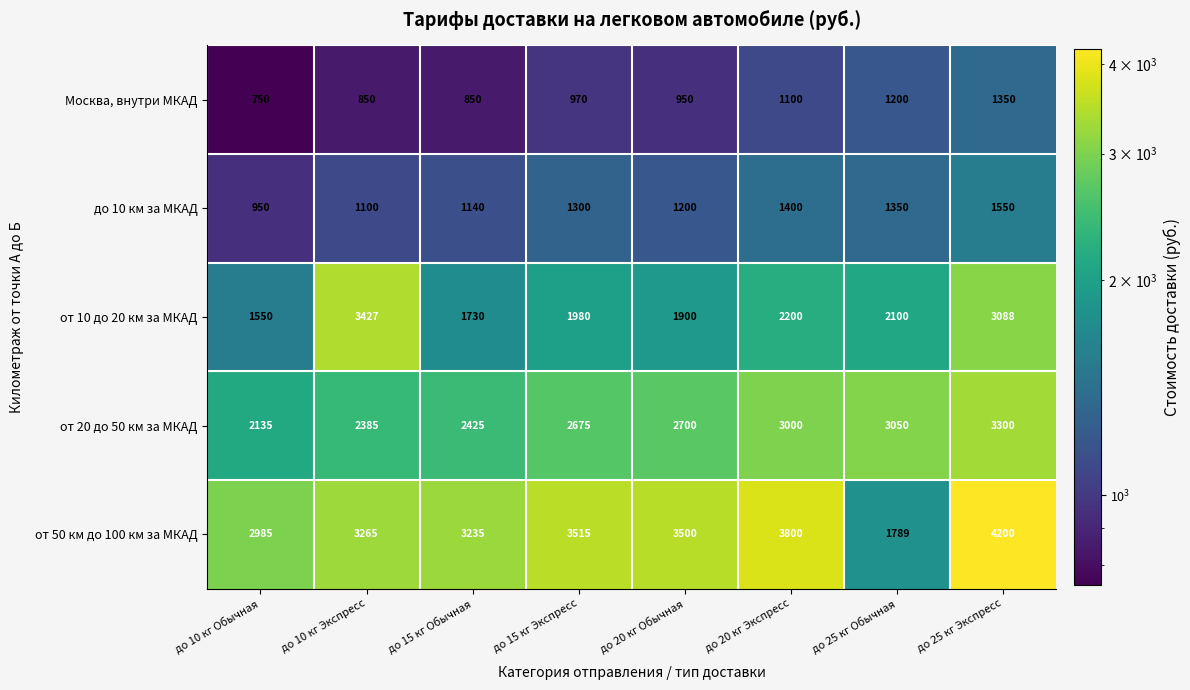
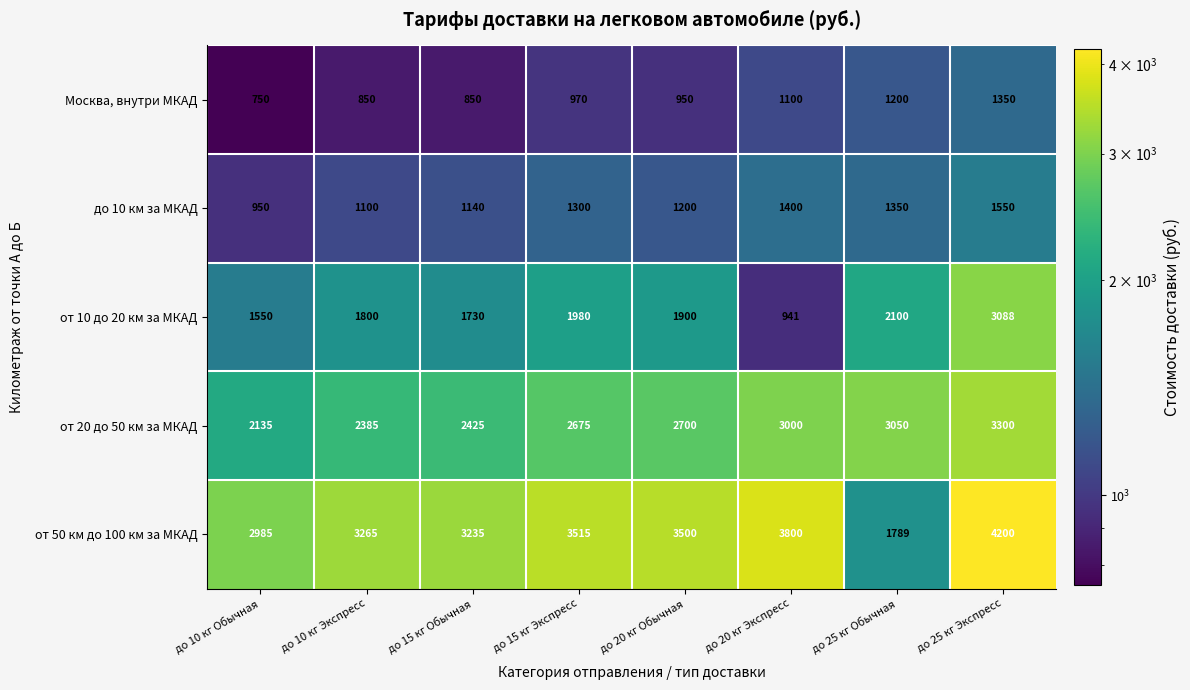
от 10 до 20 км за МКАД, до 10 кг Экспресс: 3427 -> 1800
от 10 до 20 км за МКАД, до 20 кг Экспресс: 2200 -> 941
